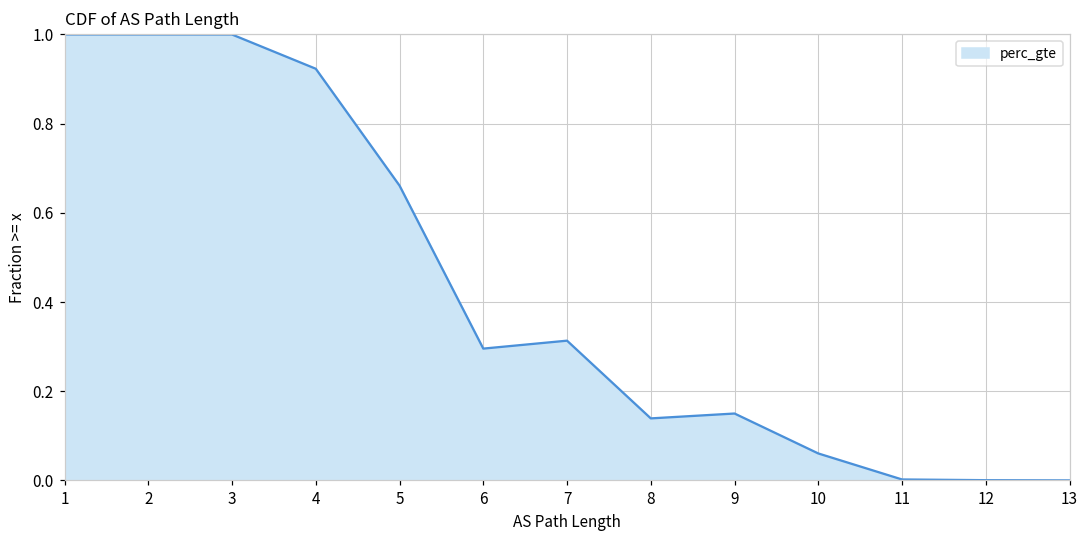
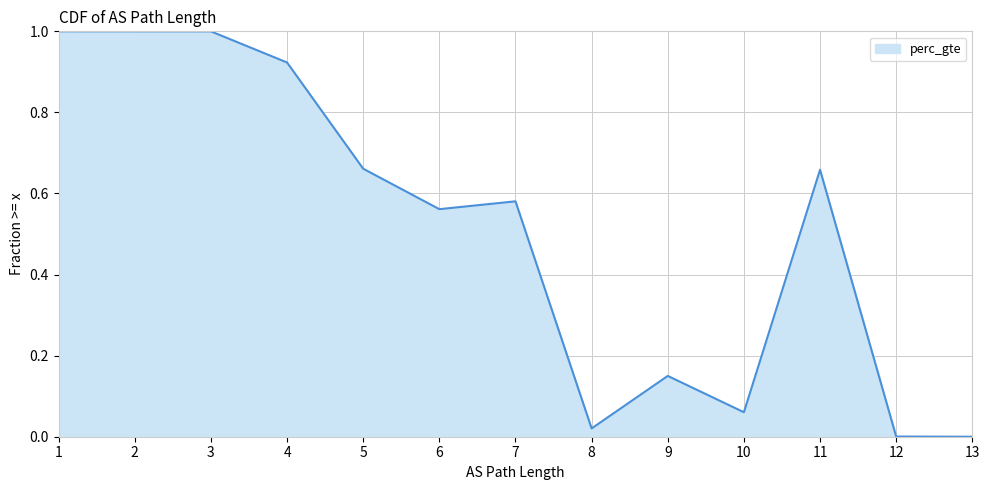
6: 0.30 -> 0.56
7: 0.31 -> 0.58
8: 0.14 -> 0.02
11: 0.00 -> 0.66
